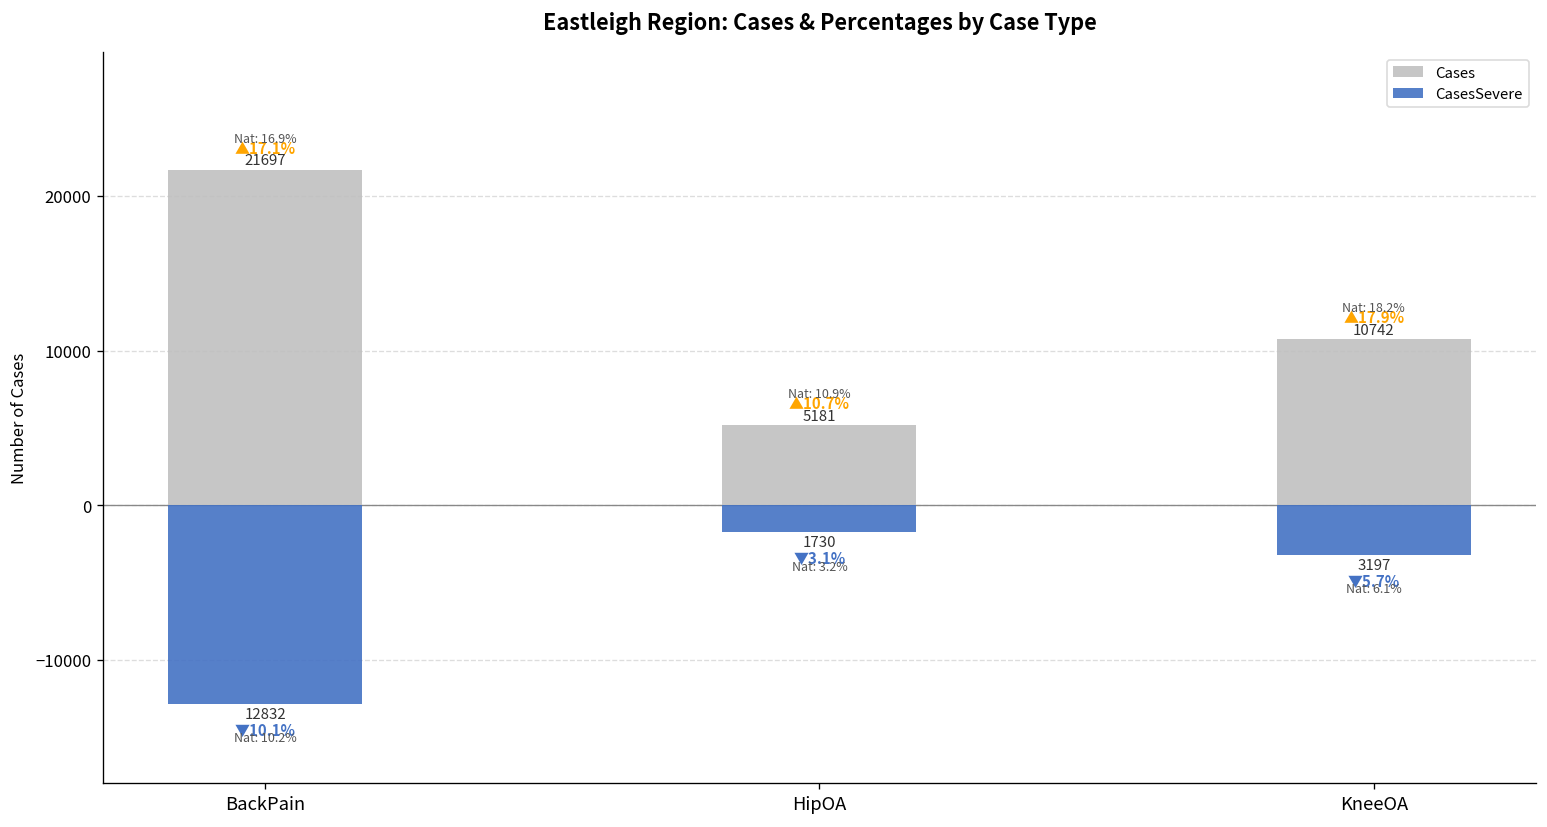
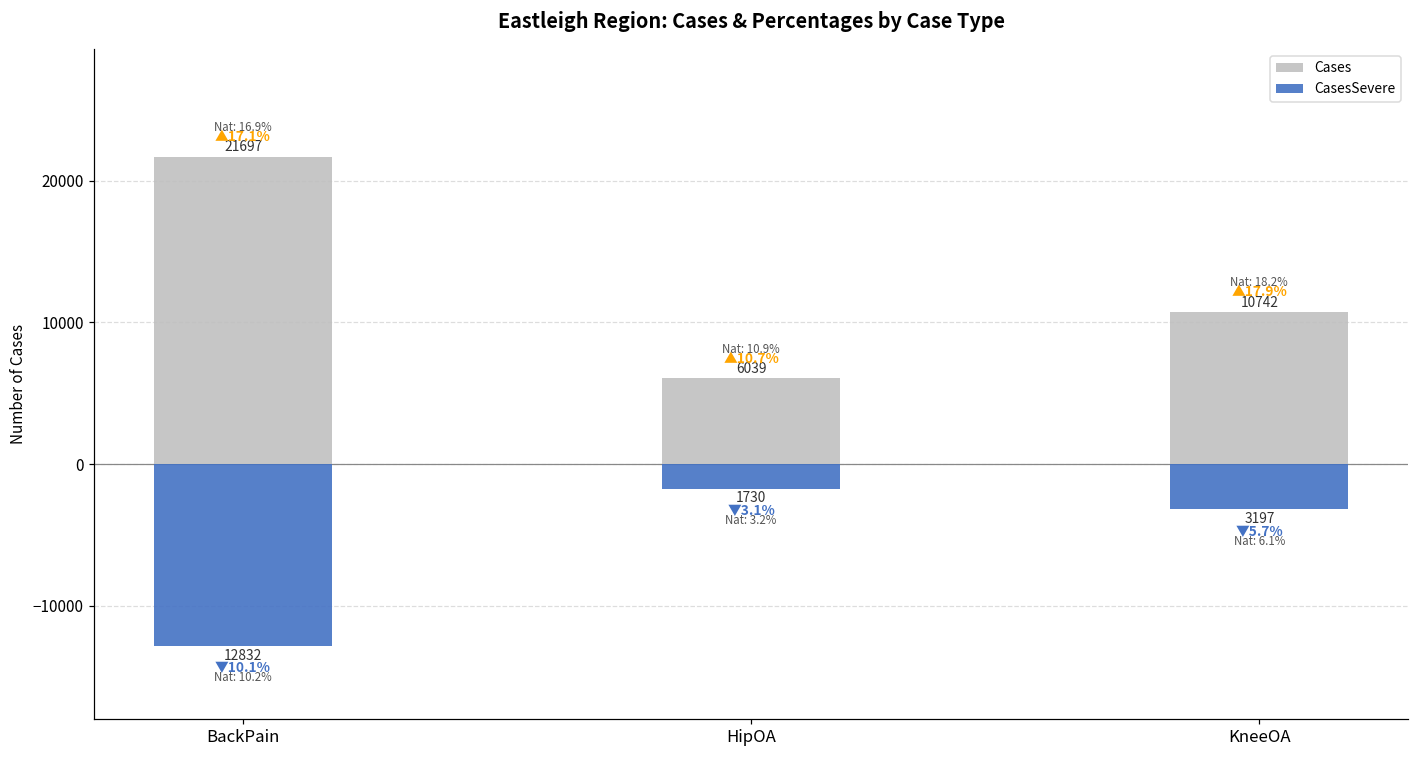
Cases, HipOA: 5181 -> 6039
